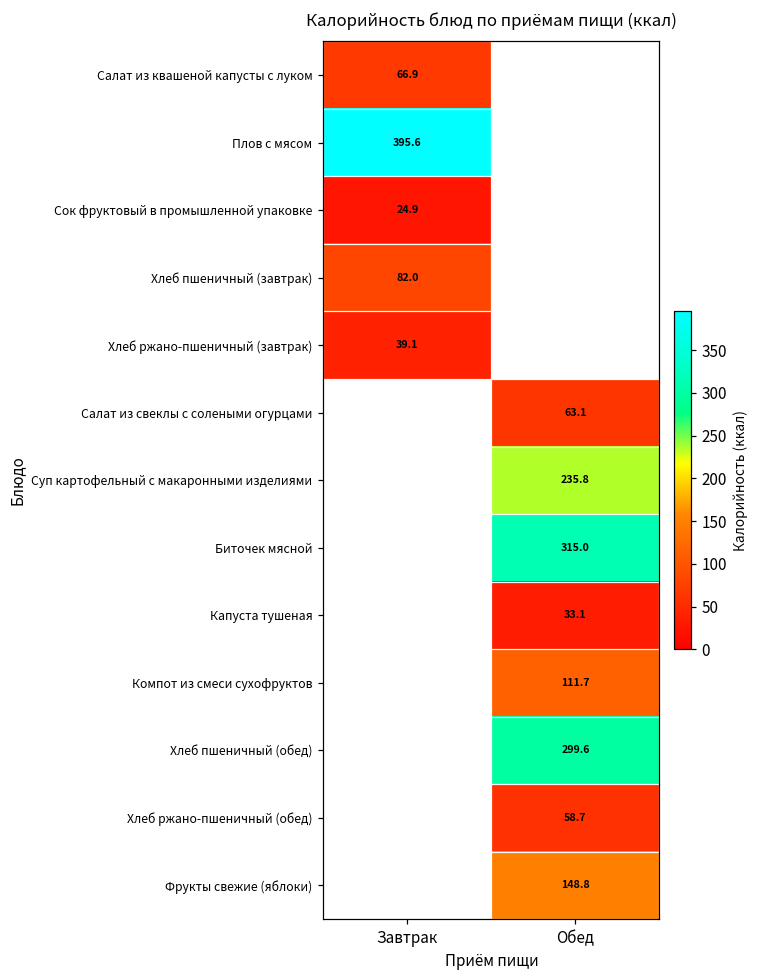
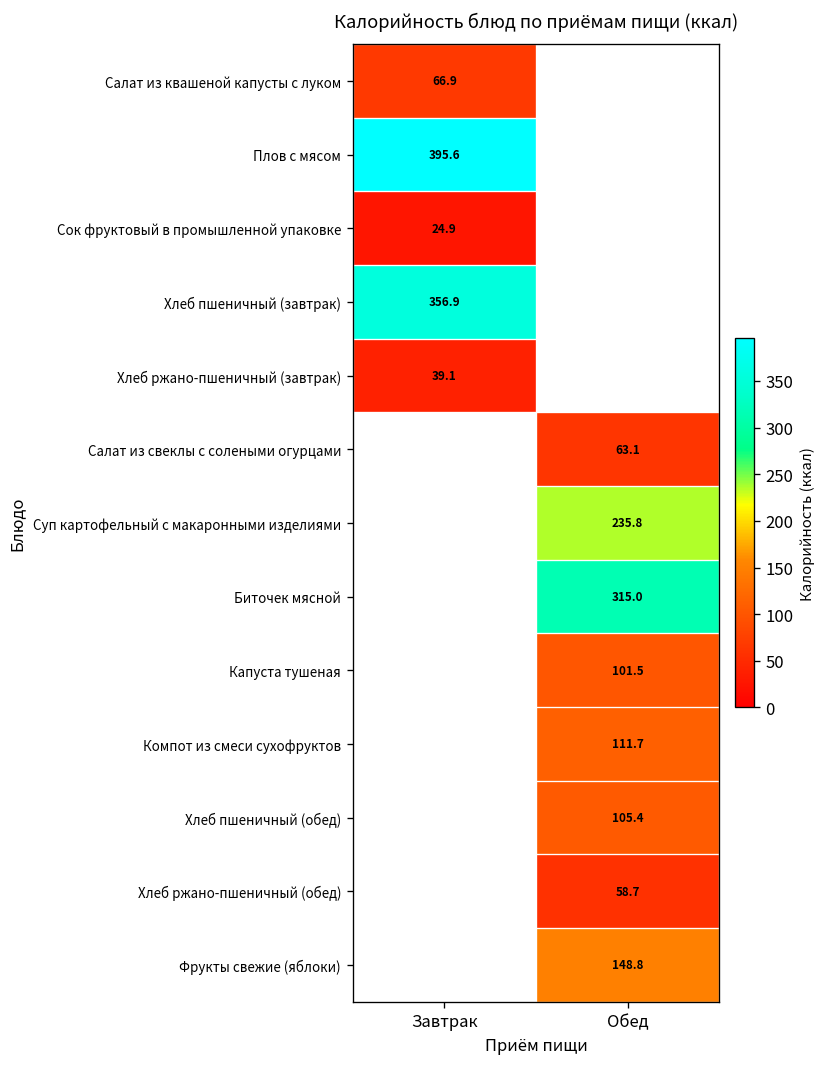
Хлеб пшеничный (завтрак), Завтрак: 82.0 -> 356.9
Капуста тушеная, Обед: 33.1 -> 101.5
Хлеб пшеничный (обед), Обед: 299.6 -> 105.4
